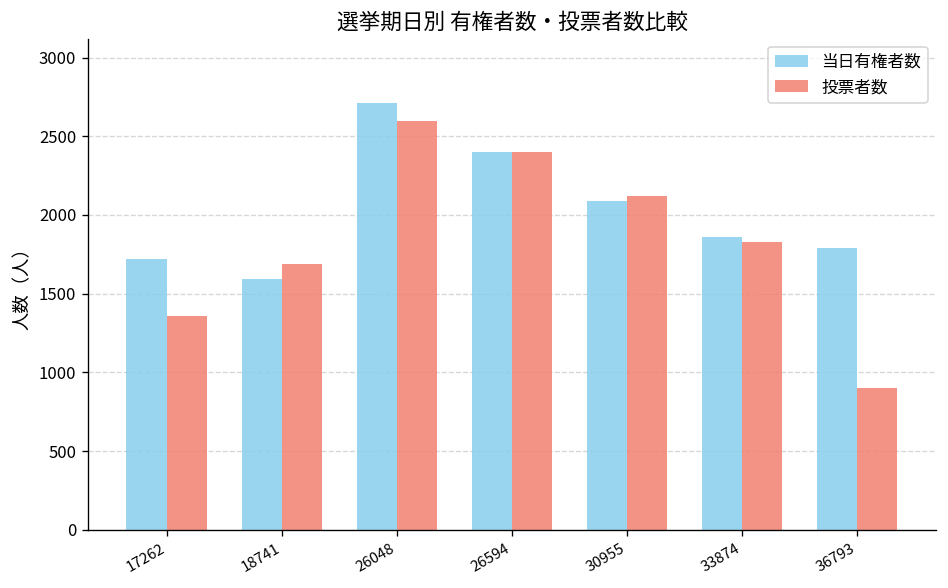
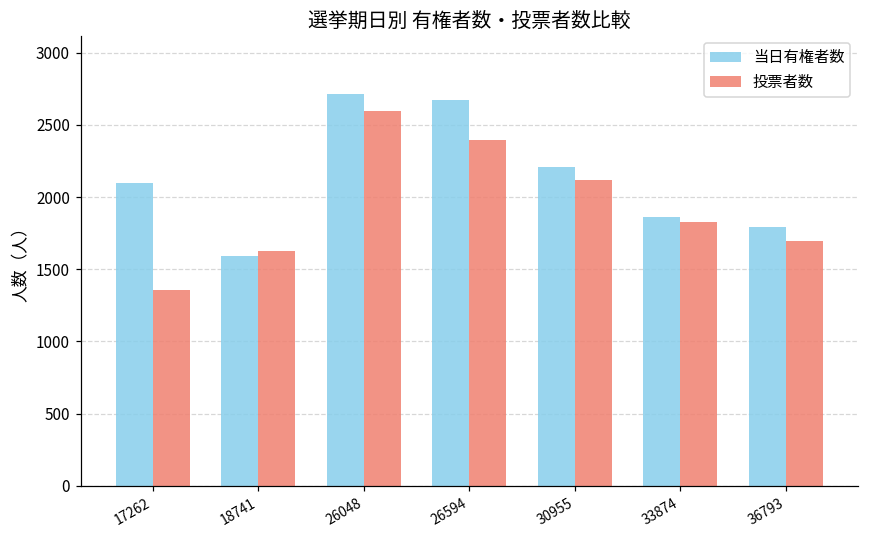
当日有権者数, 17262: 1720 -> 2100
投票者数, 18741: 1690 -> 1620
当日有権者数, 26594: 2400 -> 2670
当日有権者数, 30955: 2090 -> 2210
投票者数, 36793: 900 -> 1690
